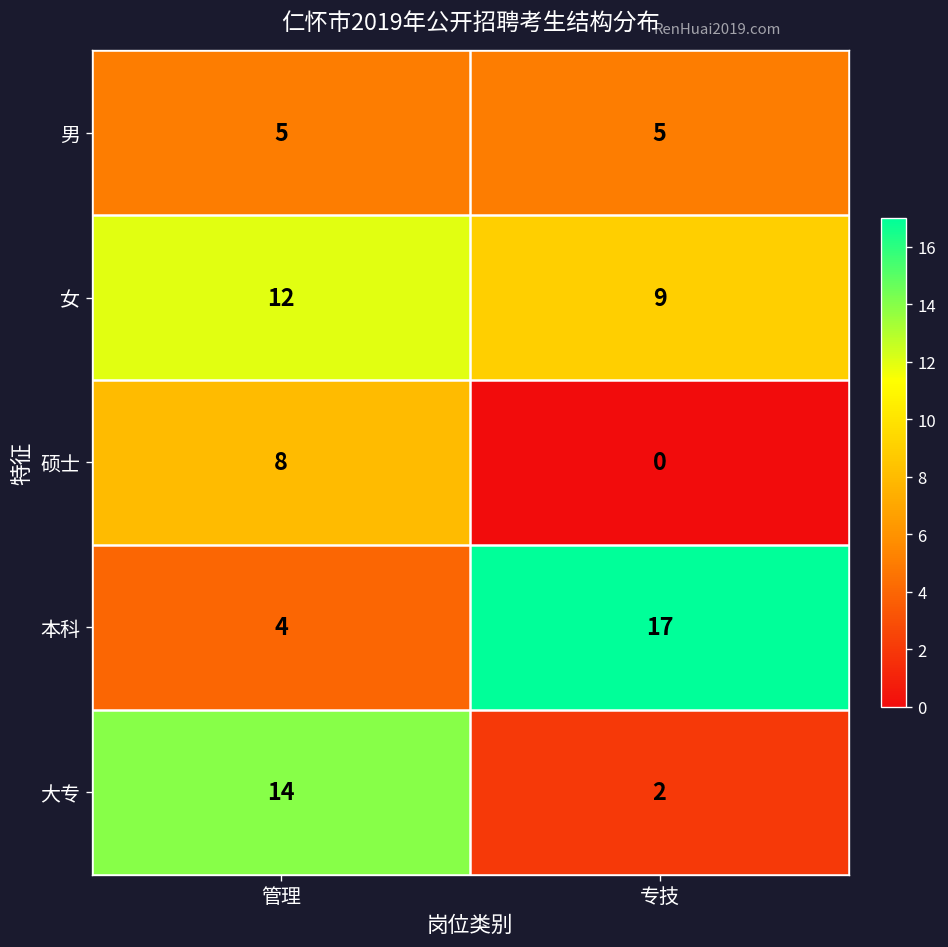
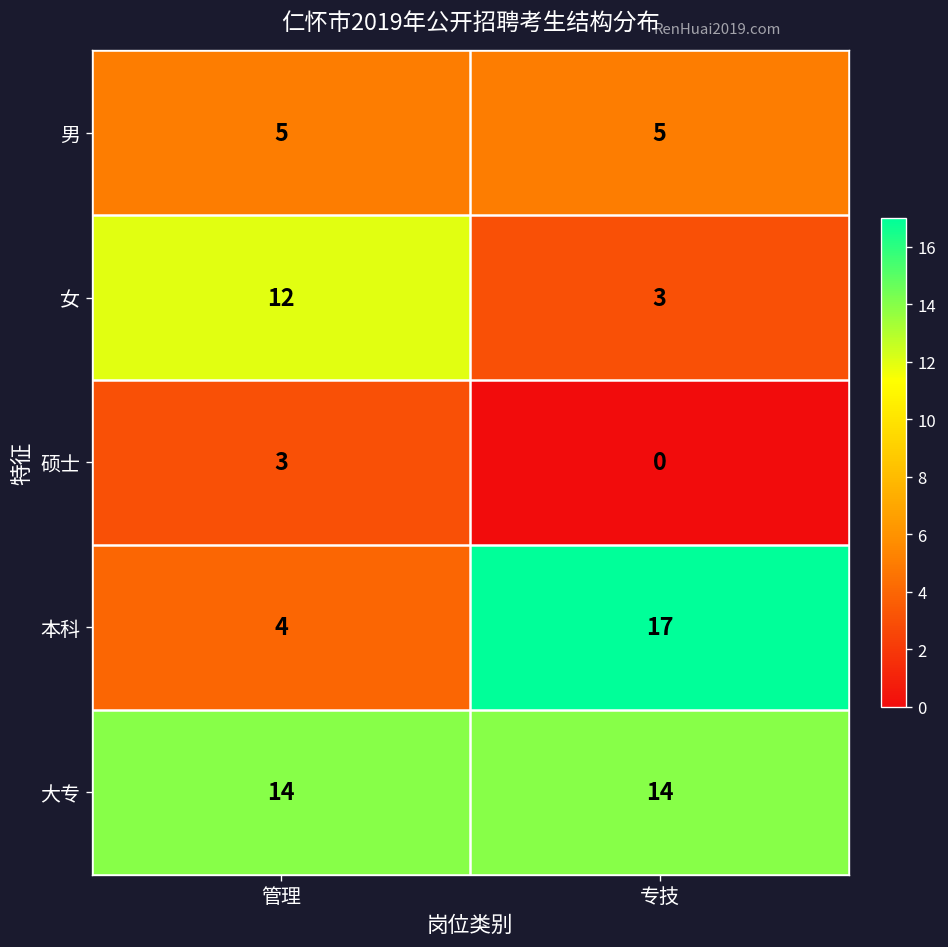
女, 专技: 9 -> 3
硕士, 管理: 8 -> 3
大专, 专技: 2 -> 14
